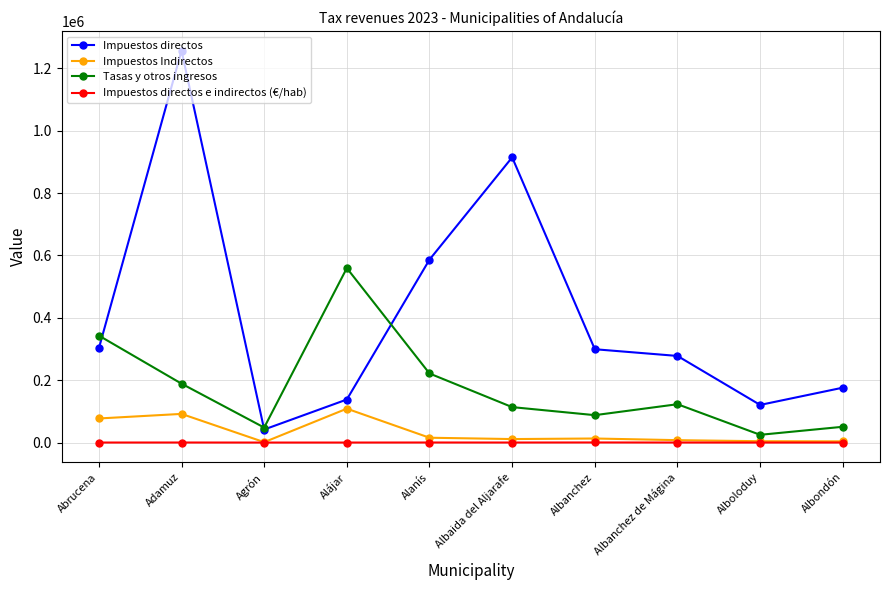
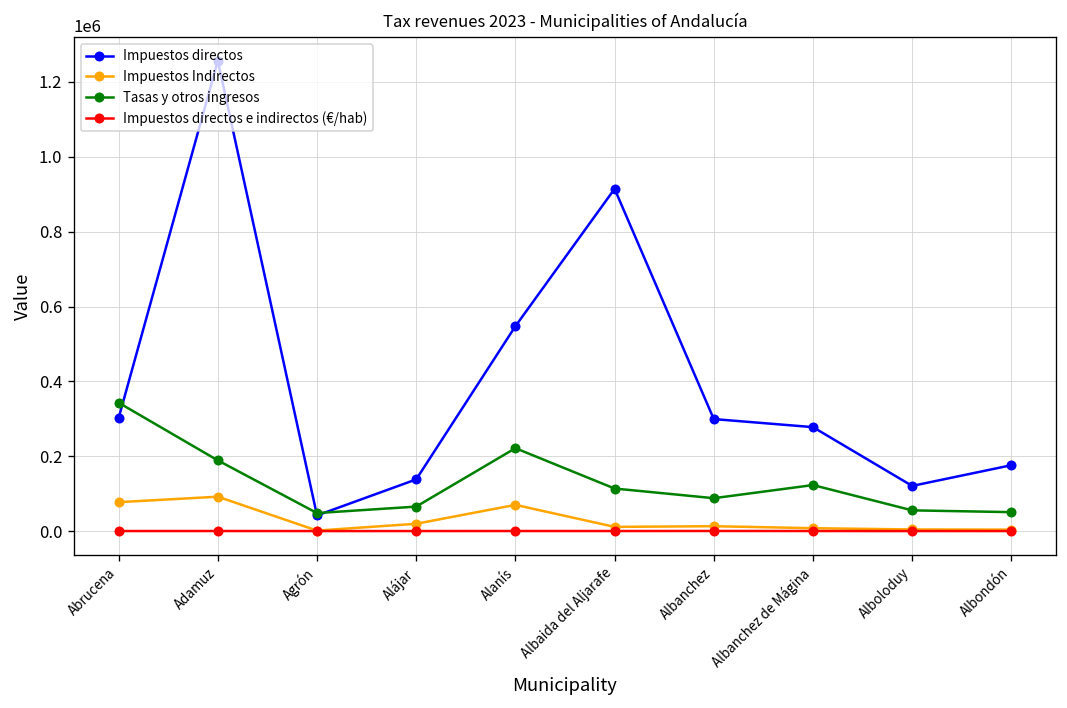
Impuestos Indirectos, Alájar: 110000 -> 20000
Tasas y otros ingresos, Alájar: 560000 -> 70000
Impuestos directos, Alanís: 590000 -> 550000
Impuestos Indirectos, Alanís: 20000 -> 70000
Tasas y otros ingresos, Alboloduy: 30000 -> 60000
